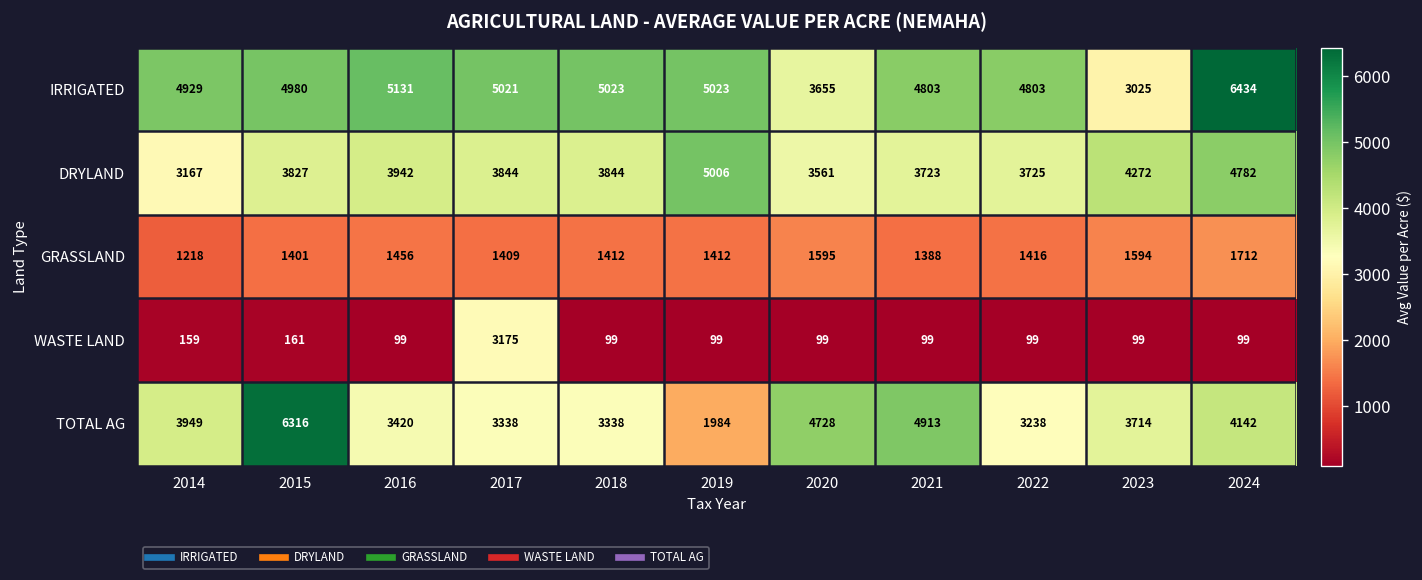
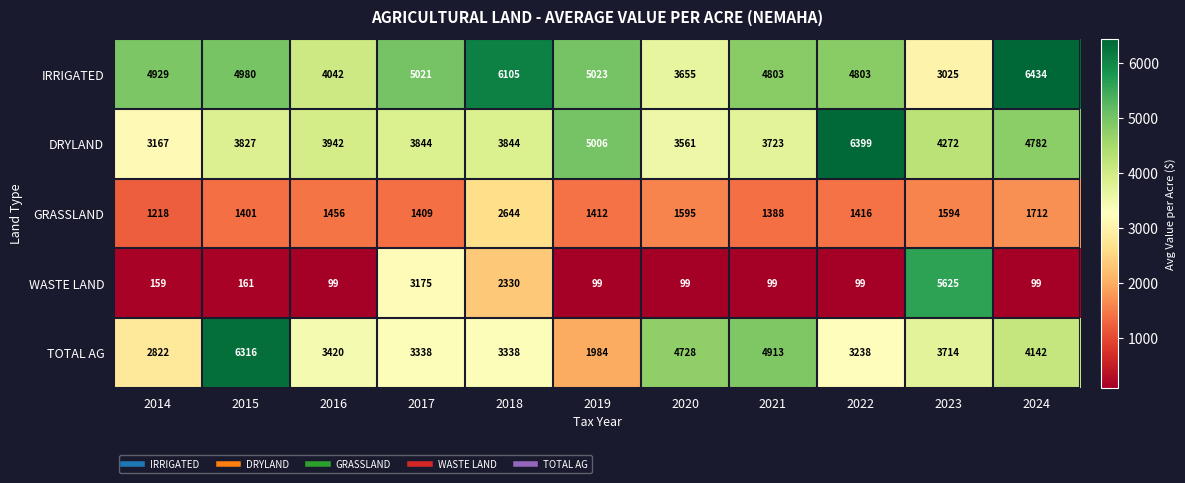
IRRIGATED, 2016: 5131 -> 4042
IRRIGATED, 2018: 5023 -> 6105
DRYLAND, 2022: 3725 -> 6399
GRASSLAND, 2018: 1412 -> 2644
WASTE LAND, 2018: 99 -> 2330
WASTE LAND, 2023: 99 -> 5625
TOTAL AG, 2014: 3949 -> 2822
